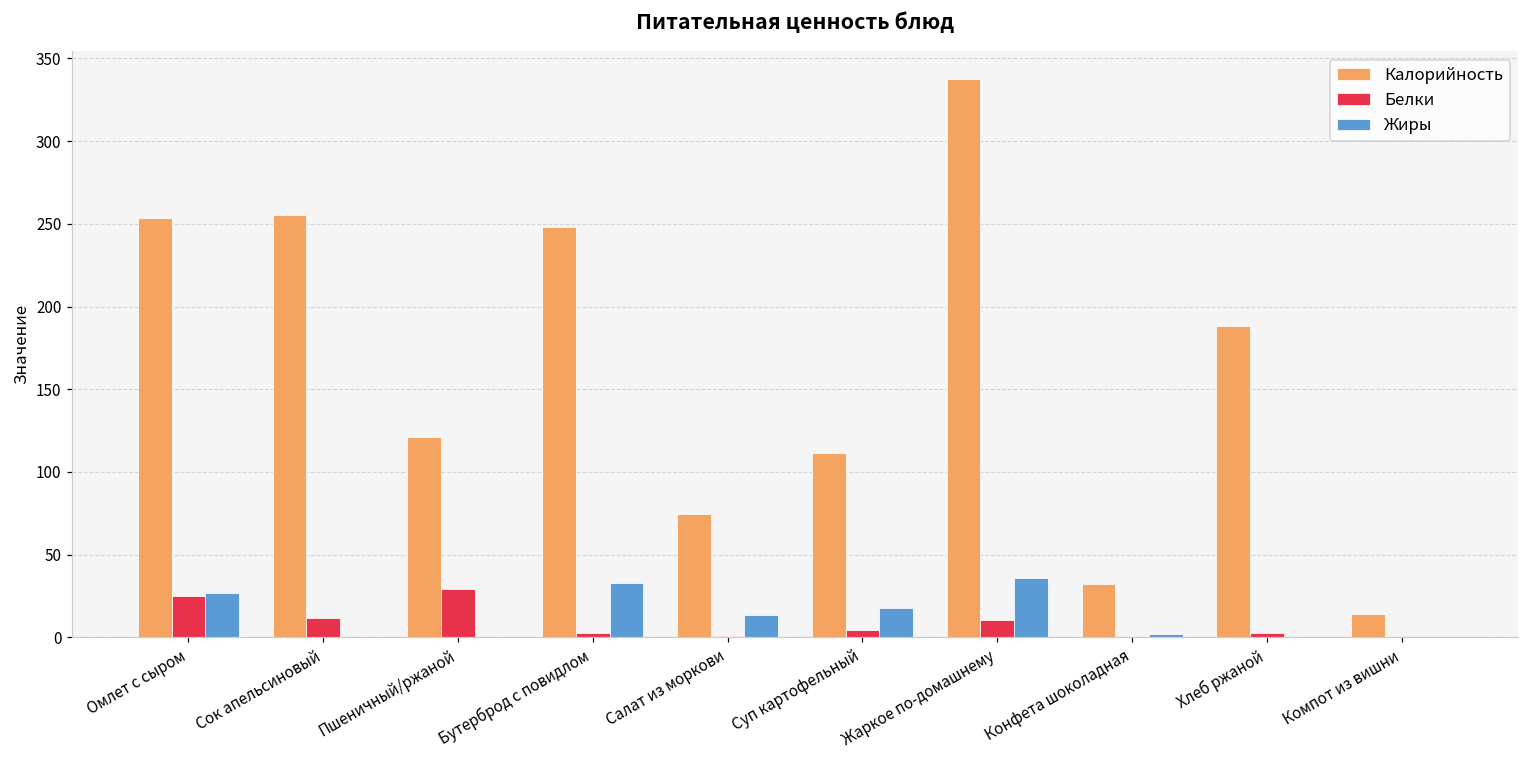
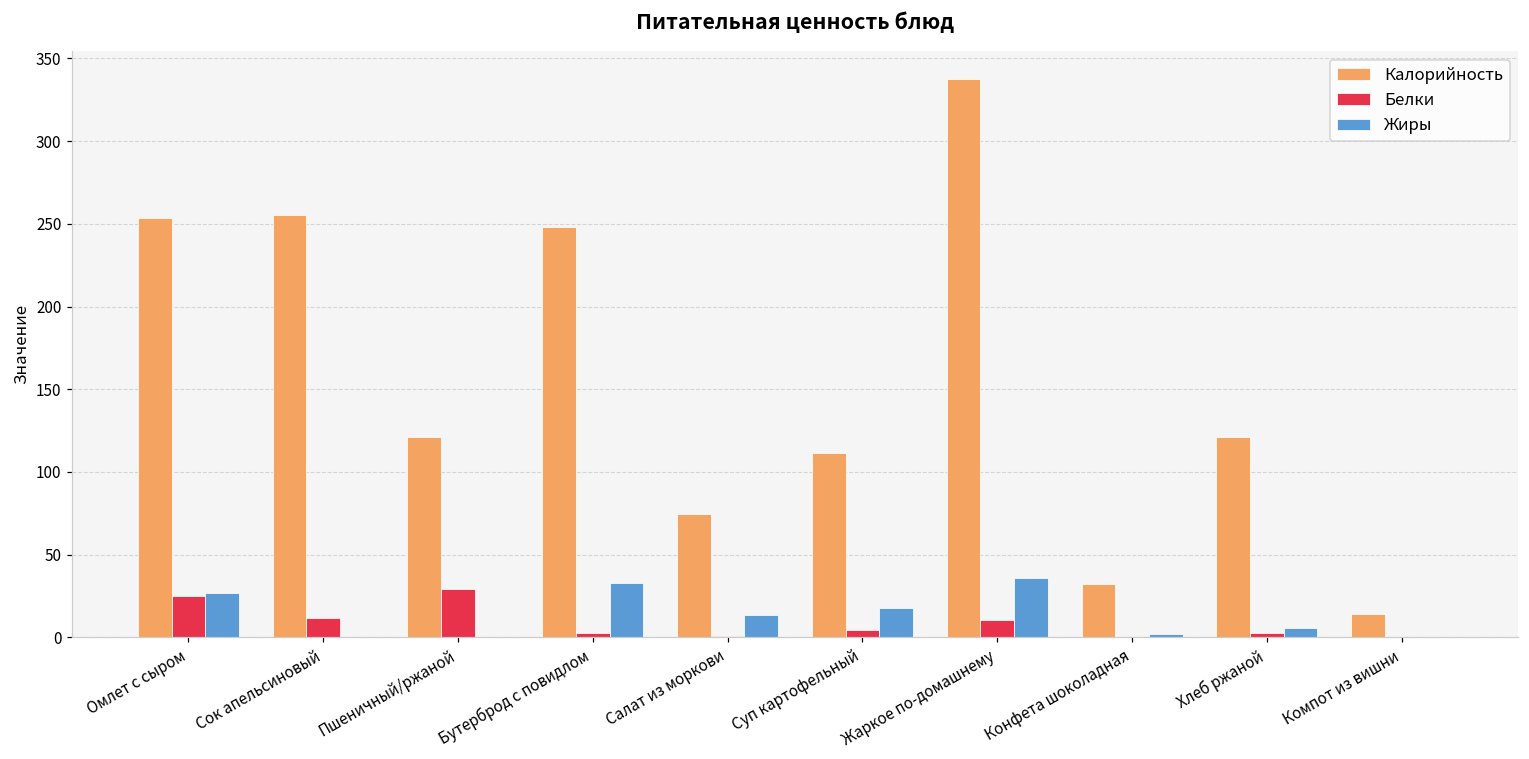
Калорийность, Хлеб ржаной: 188 -> 121
Жиры, Хлеб ржаной: 0 -> 6
